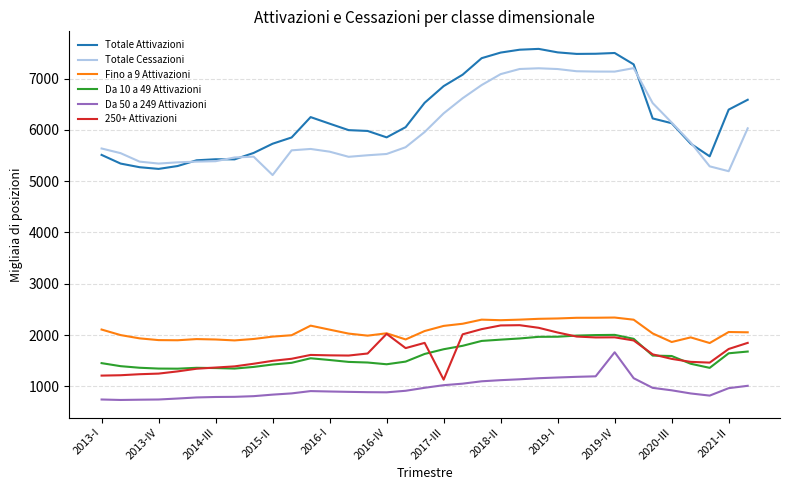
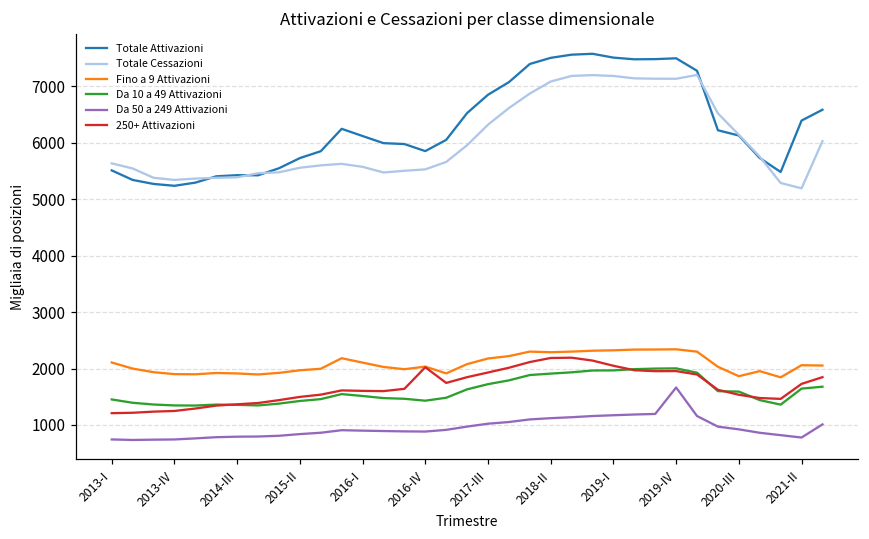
Totale Cessazioni, 2015-II: 5100 -> 5600
250+ Attivazioni, 2017-III: 1100 -> 1900
Da 50 a 249 Attivazioni, 2021-II: 1000 -> 800
